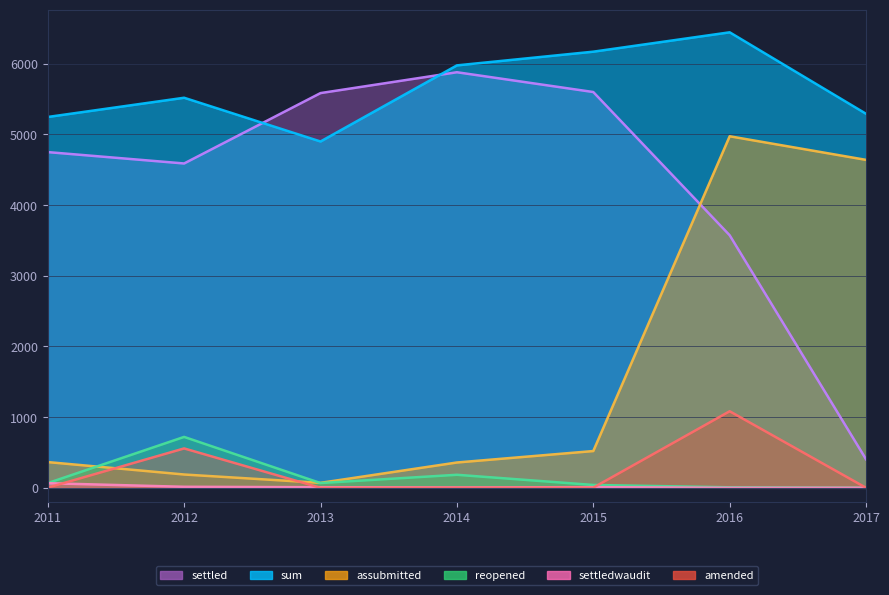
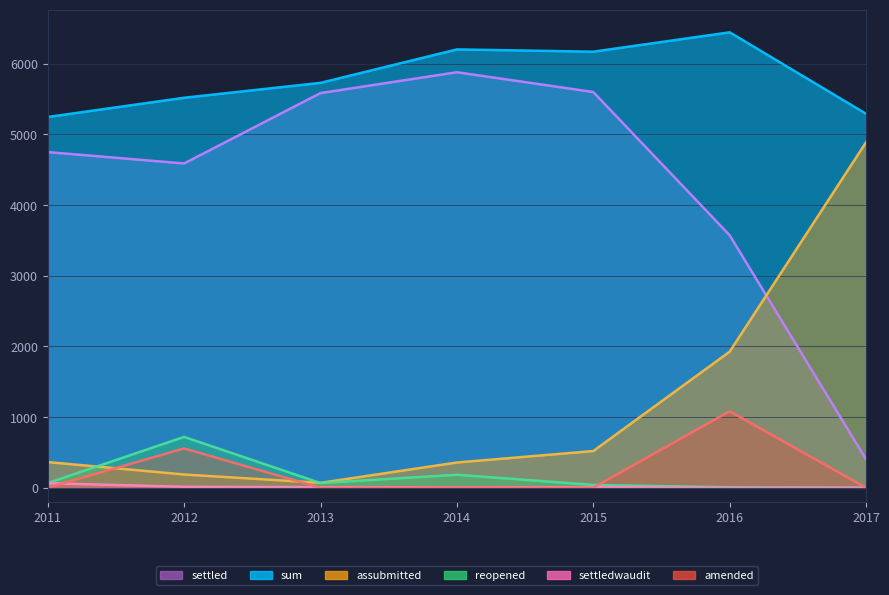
sum, 2013: 4900 -> 5700
sum, 2014: 6000 -> 6200
assubmitted, 2016: 5000 -> 1900
assubmitted, 2017: 4600 -> 4900
